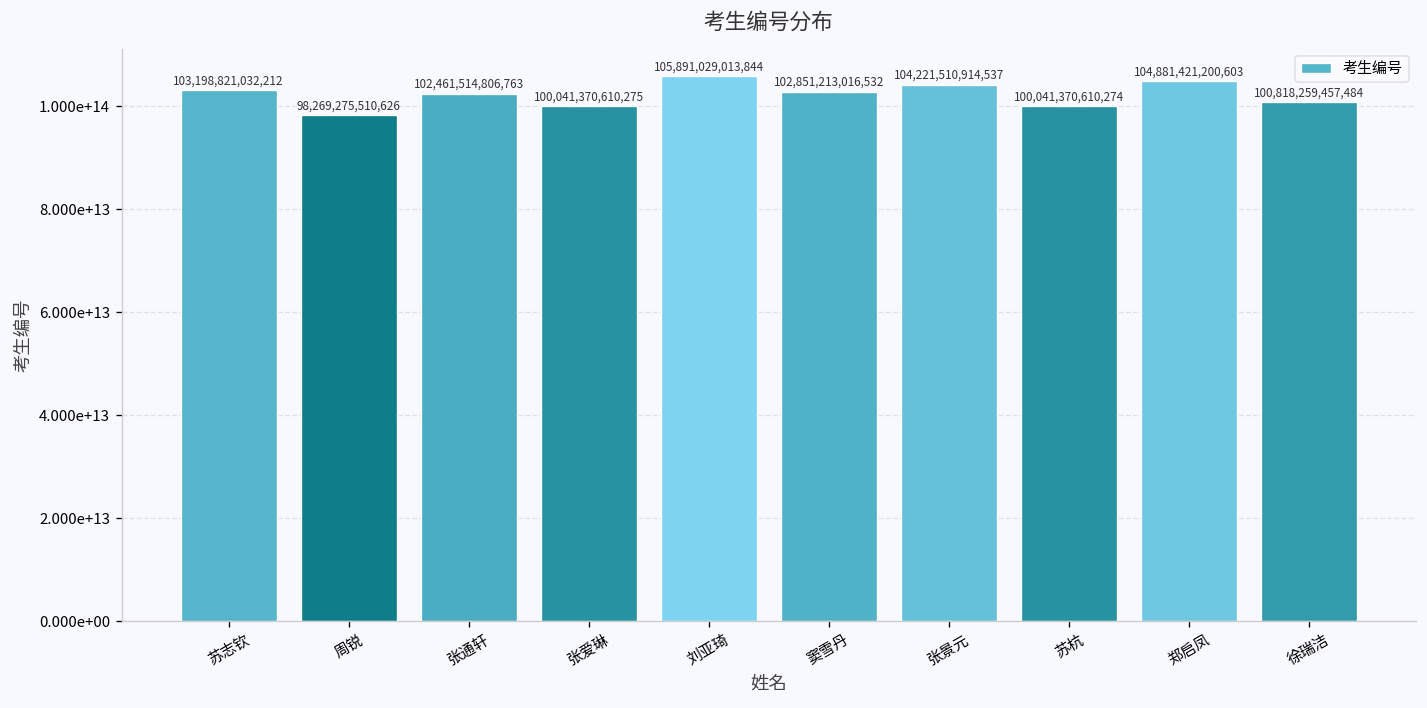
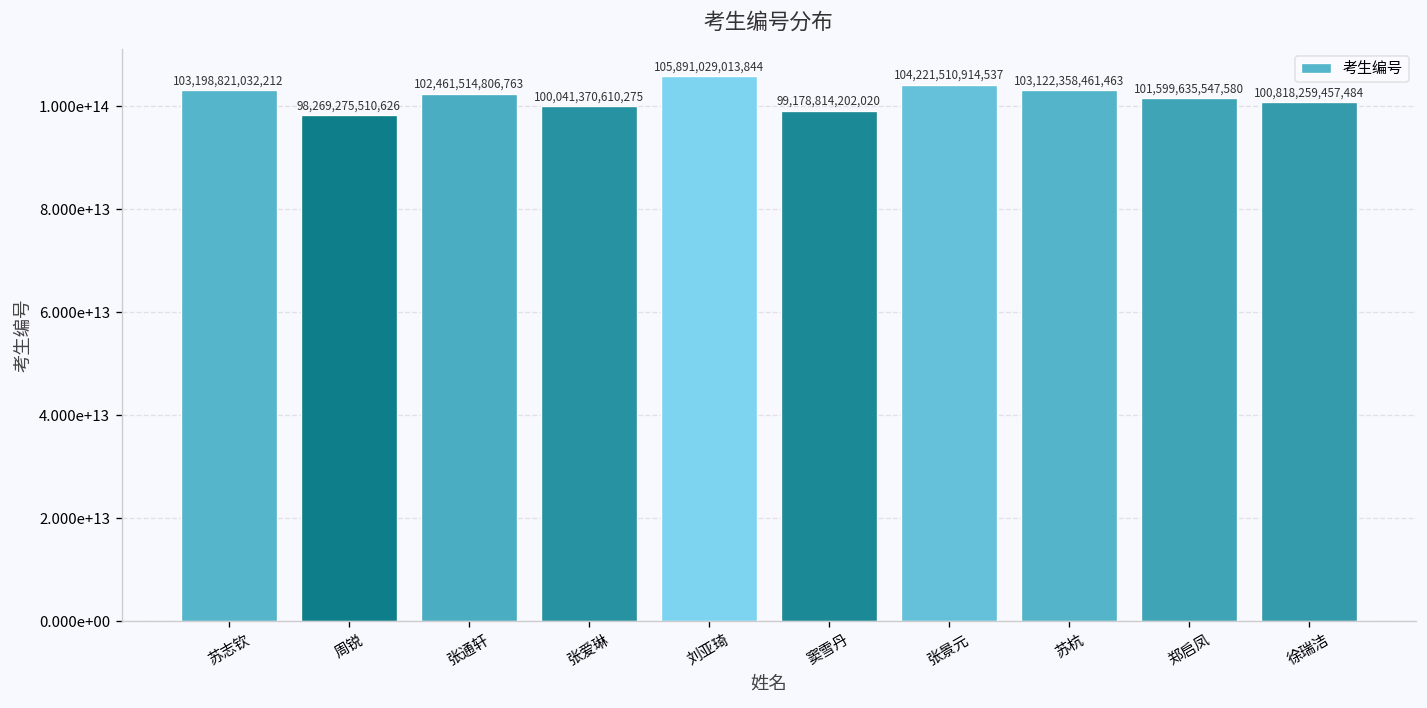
窦雪丹: 102,851,213,016,532 -> 99,178,814,202,020
苏杭: 100,041,370,610,274 -> 103,122,358,461,463
郑启凤: 104,881,421,200,603 -> 101,599,635,547,580
